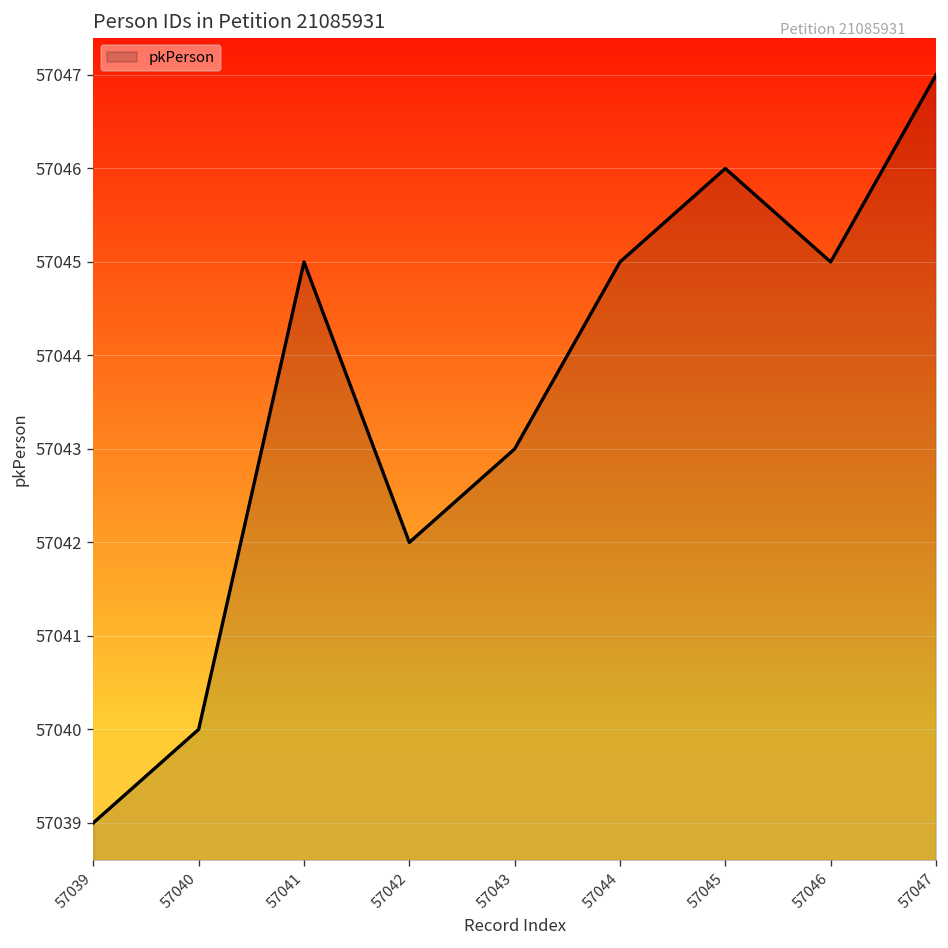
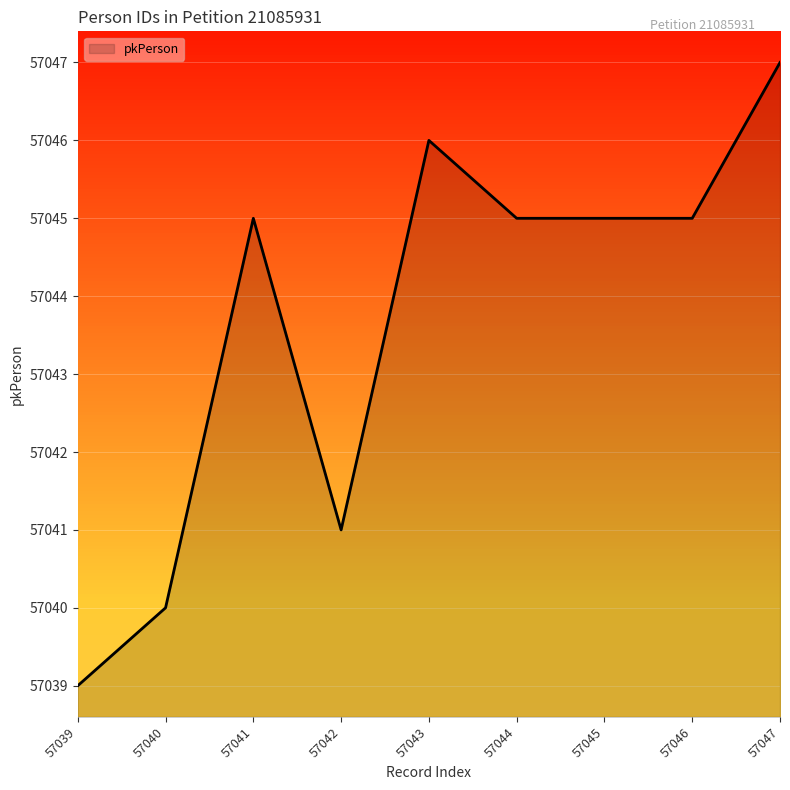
57042: 57042 -> 57041
57043: 57043 -> 57046
57045: 57046 -> 57045
